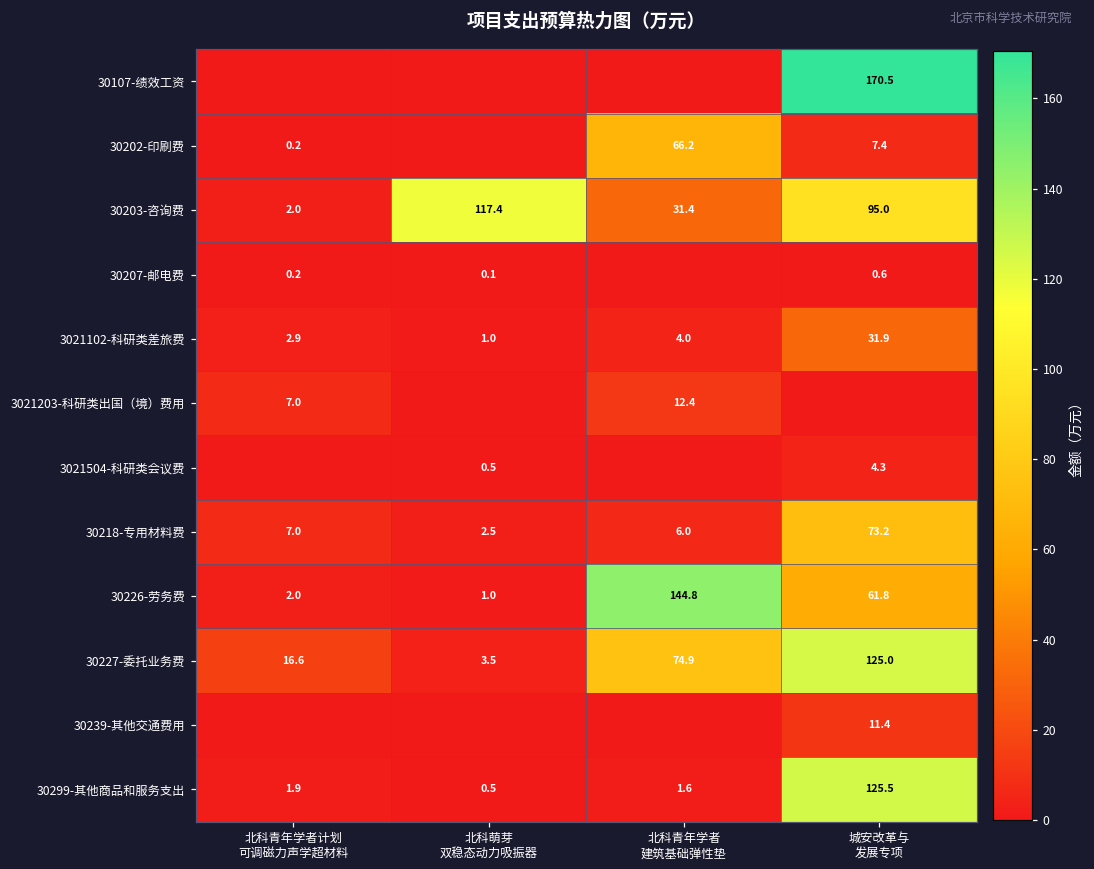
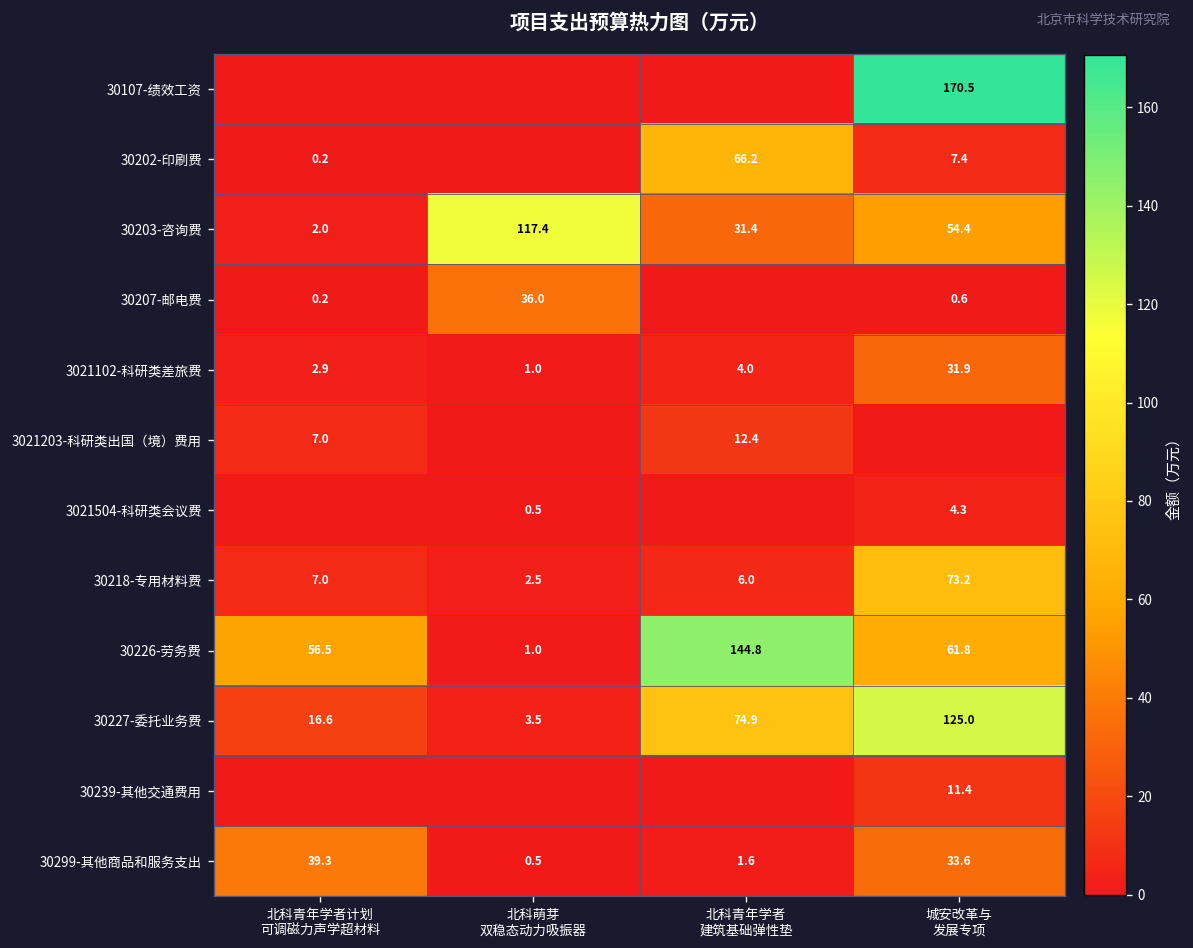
30203-咨询费, 城安改革与 发展专项: 95.0 -> 54.4
30207-邮电费, 北科萌芽 双稳态动力吸振器: 0.1 -> 36.0
30226-劳务费, 北科青年学者计划 可调磁力声学超材料: 2.0 -> 56.5
30299-其他商品和服务支出, 北科青年学者计划 可调磁力声学超材料: 1.9 -> 39.3
30299-其他商品和服务支出, 城安改革与 发展专项: 125.5 -> 33.6
